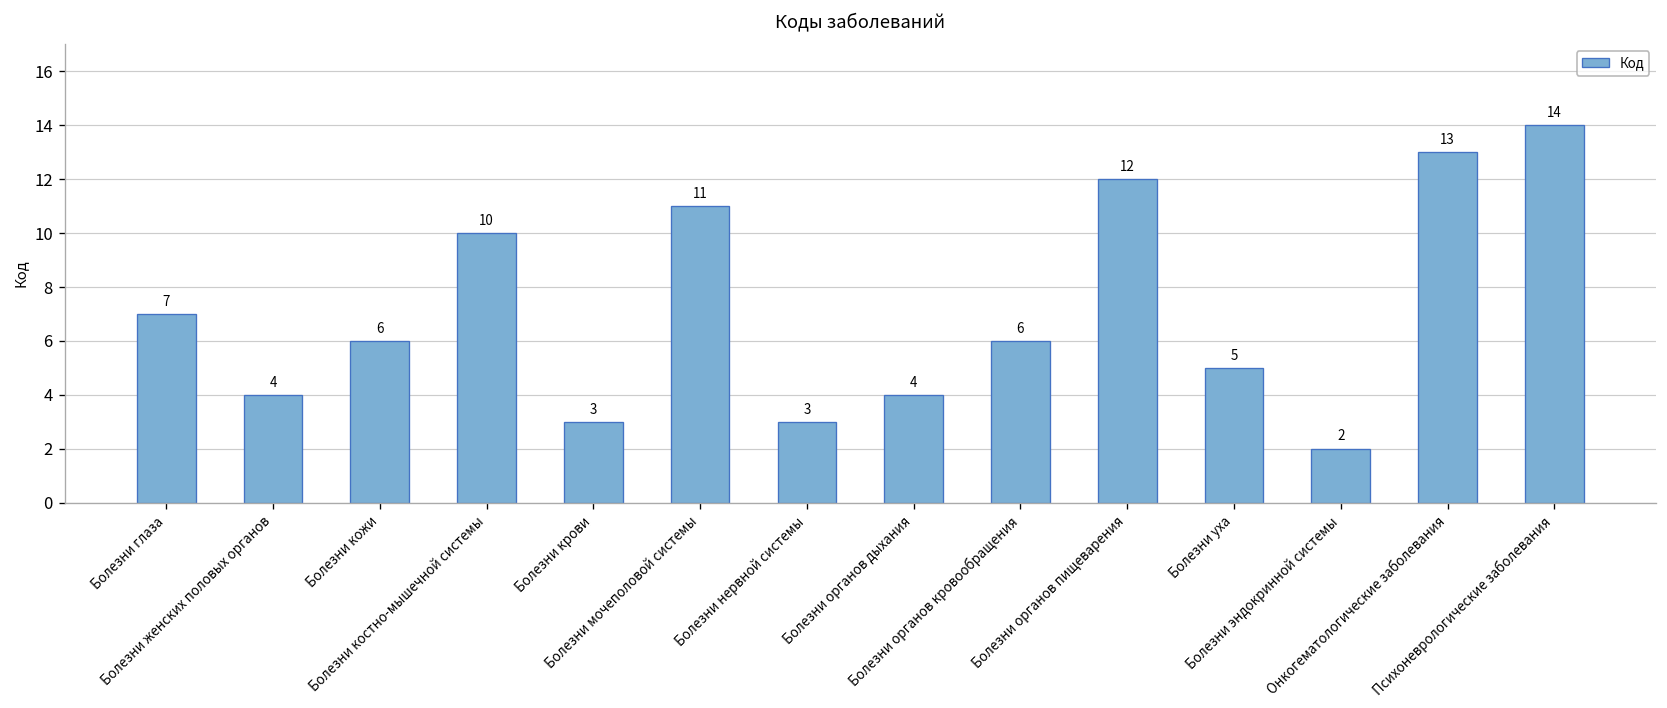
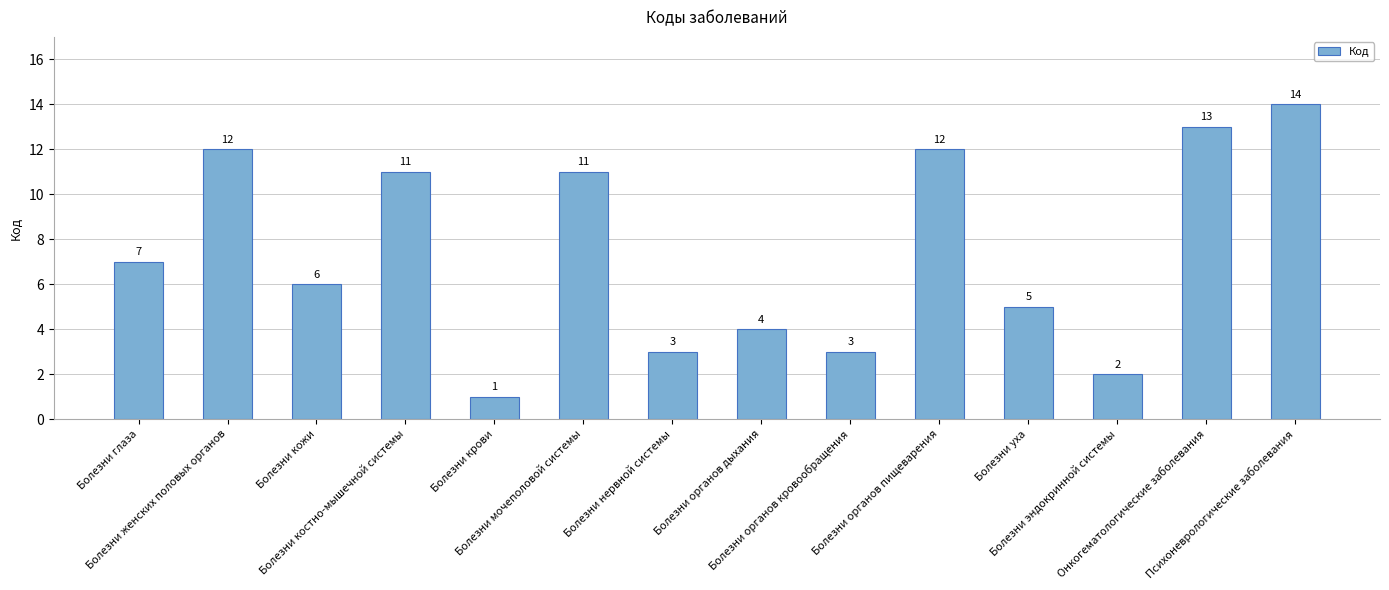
Болезни женских половых органов: 4 -> 12
Болезни костно-мышечной системы: 10 -> 11
Болезни крови: 3 -> 1
Болезни органов кровообращения: 6 -> 3
